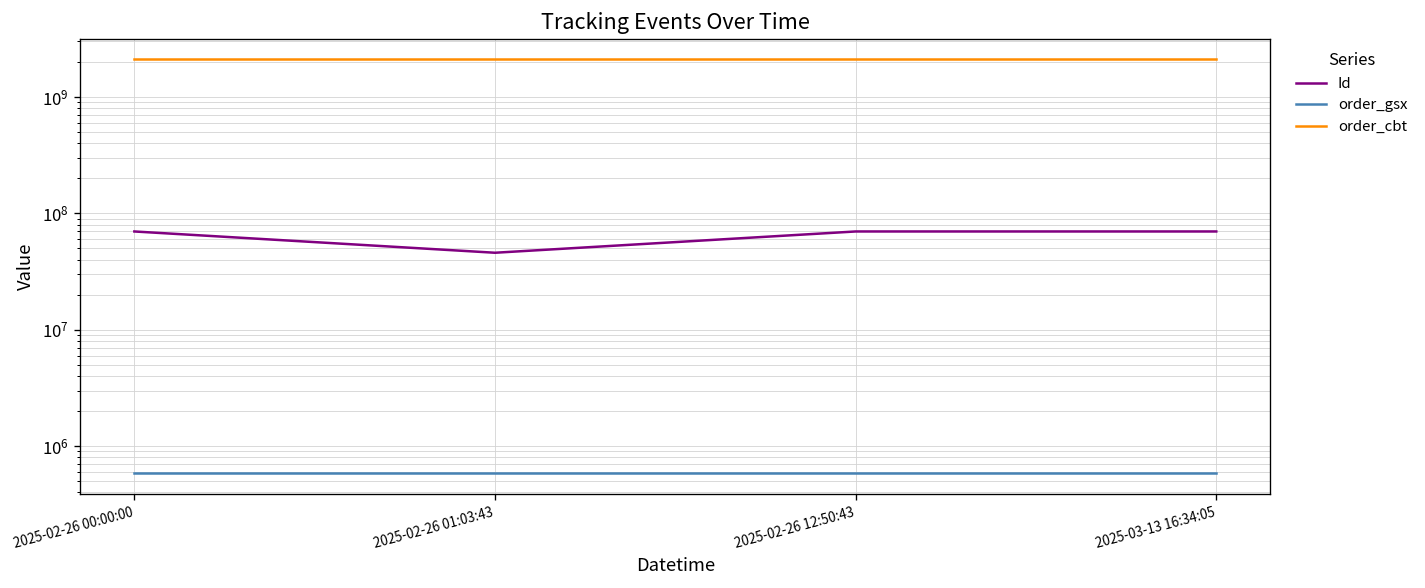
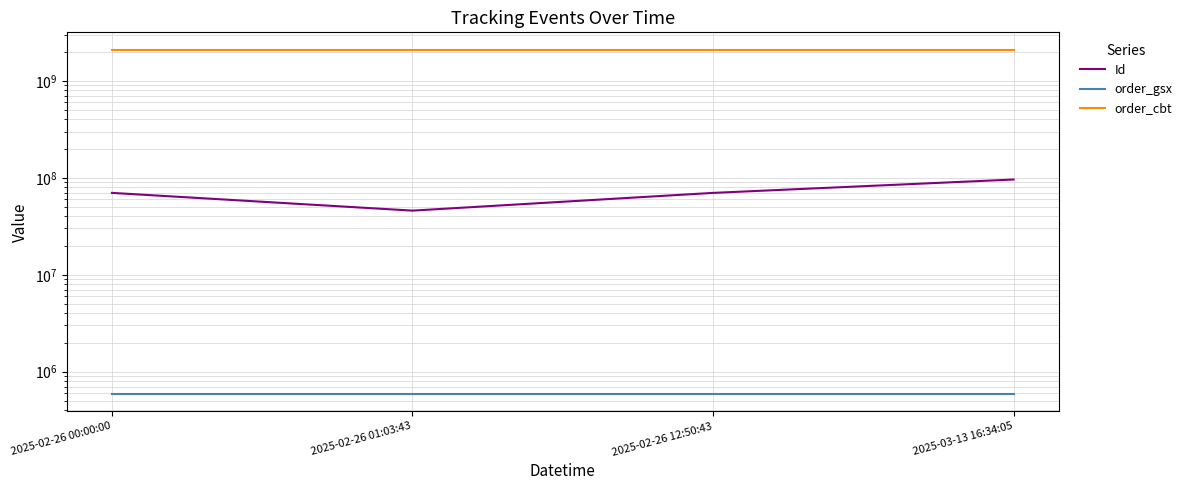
Id, 2025-03-13 16:34:05: 70000000 -> 100000000
